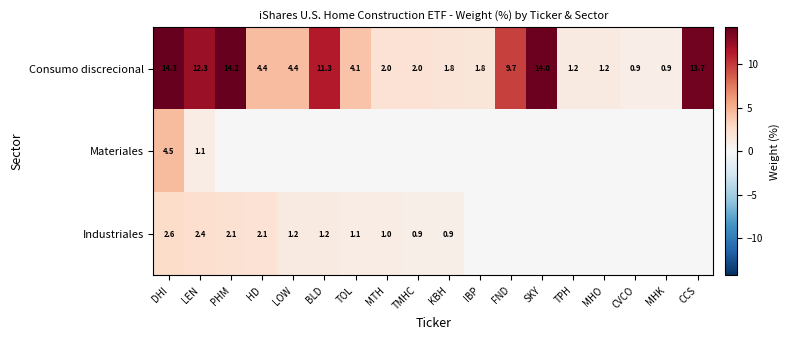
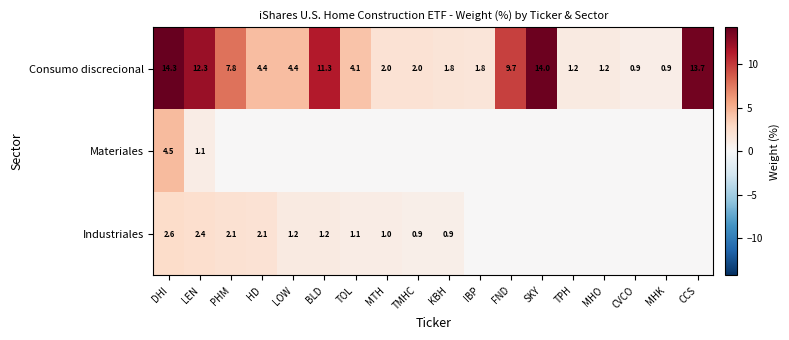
Consumo discrecional, PHM: 14.2 -> 7.8
